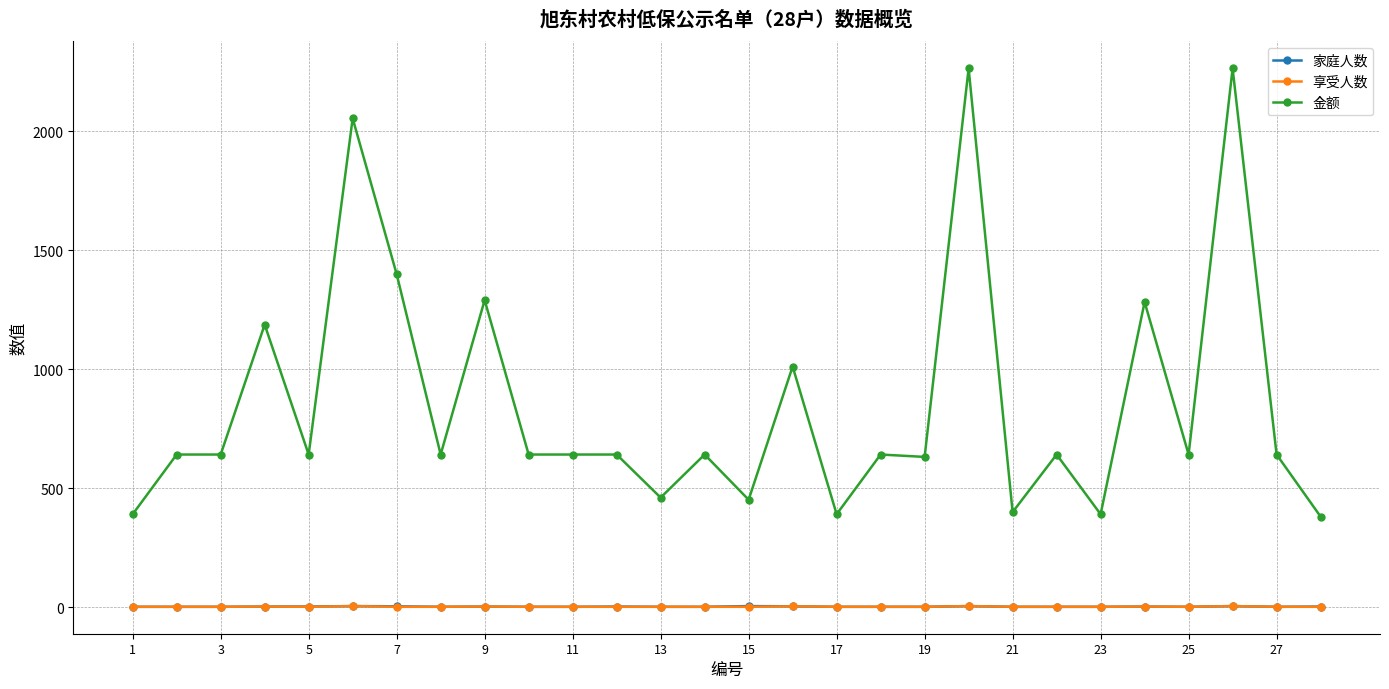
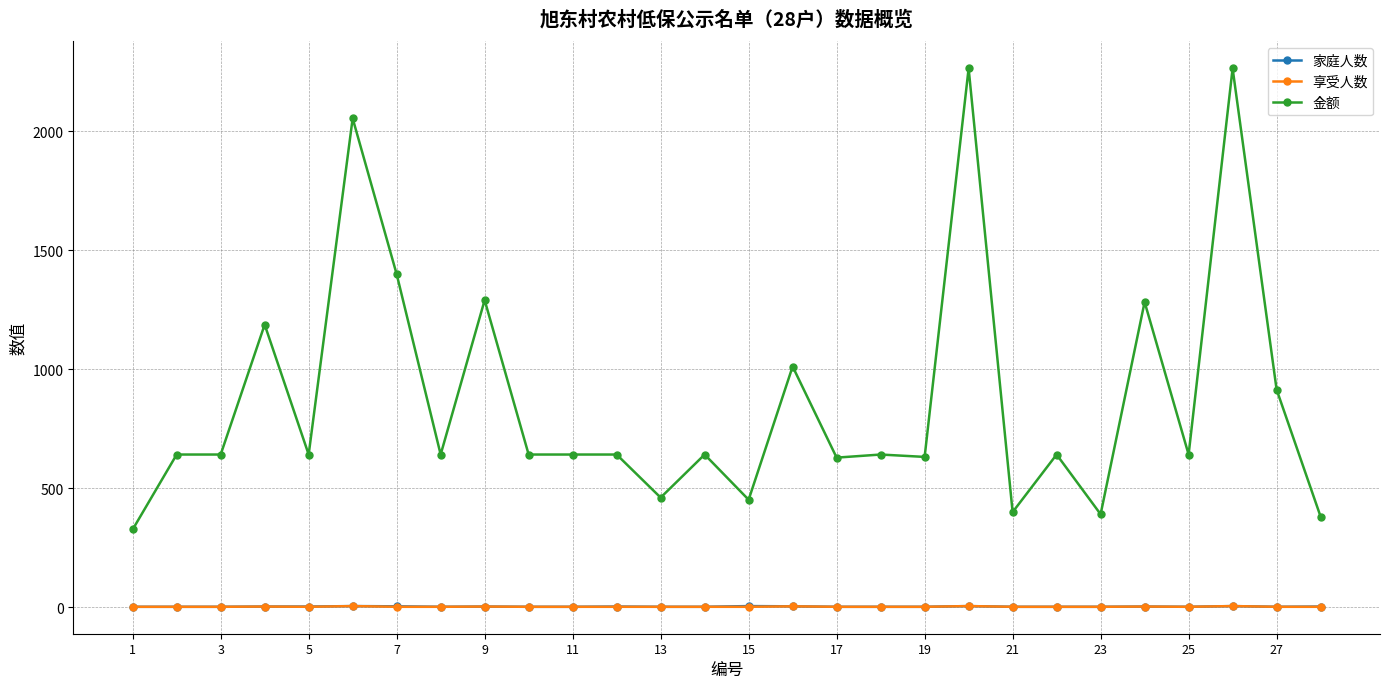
金额, 1: 390 -> 330
金额, 17: 390 -> 630
金额, 27: 640 -> 910
